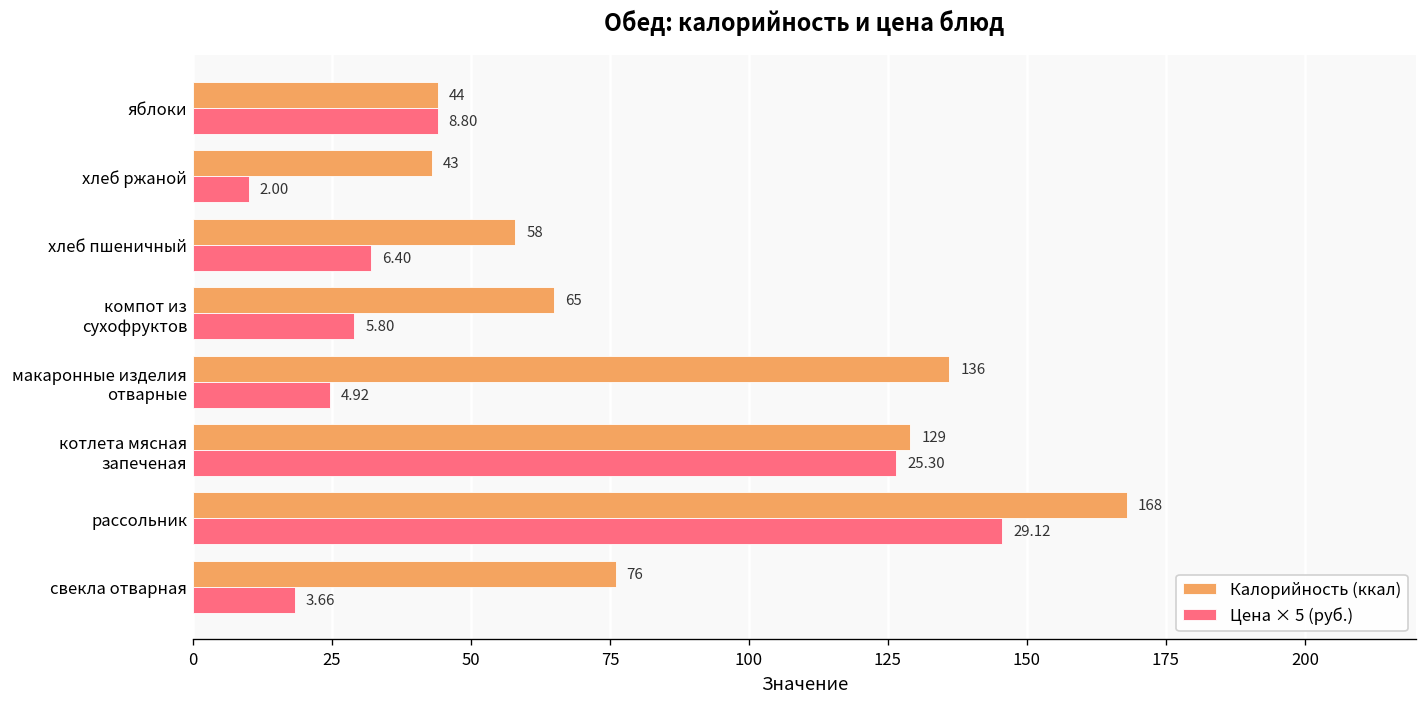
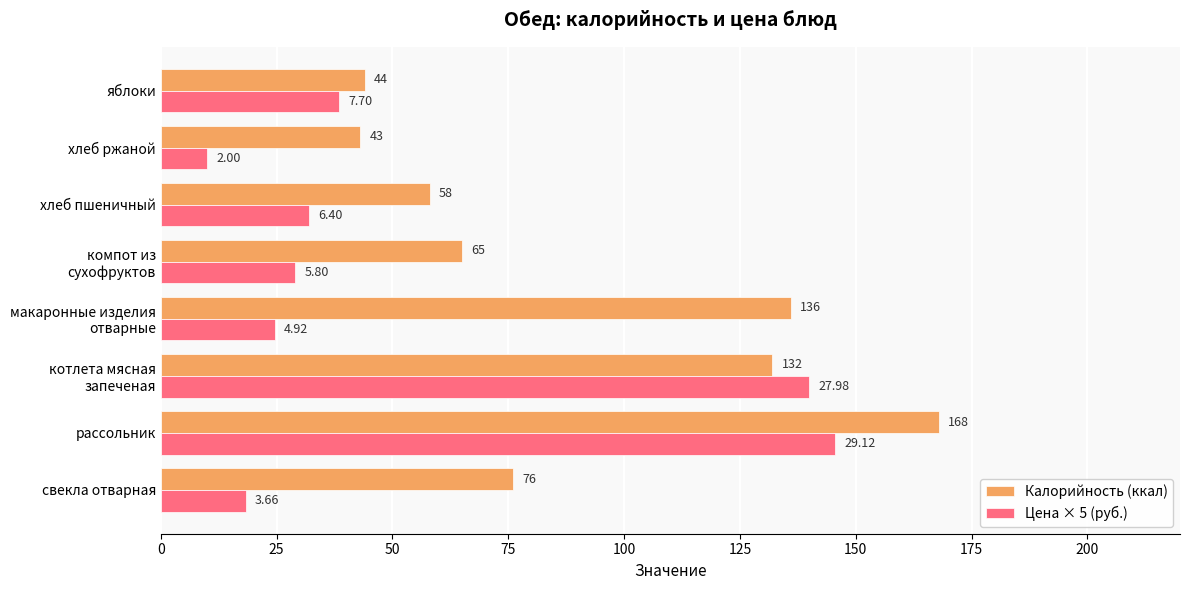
Цена × 5 (руб.), яблоки: 8.80 -> 7.70
Калорийность (ккал), котлета мясная запеченая: 129 -> 132
Цена × 5 (руб.), котлета мясная запеченая: 25.30 -> 27.98
